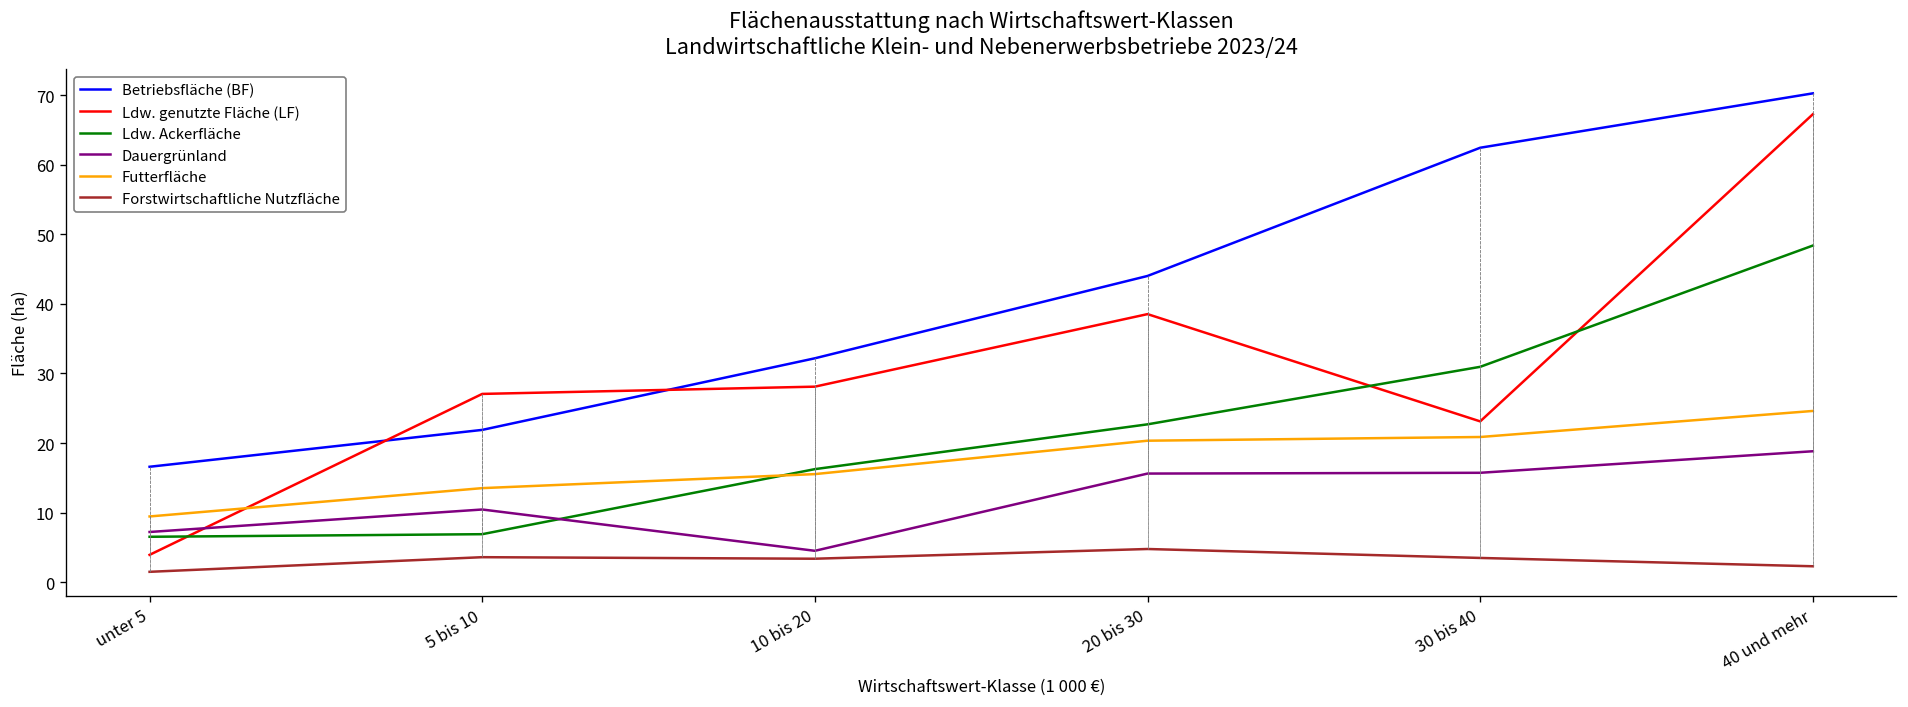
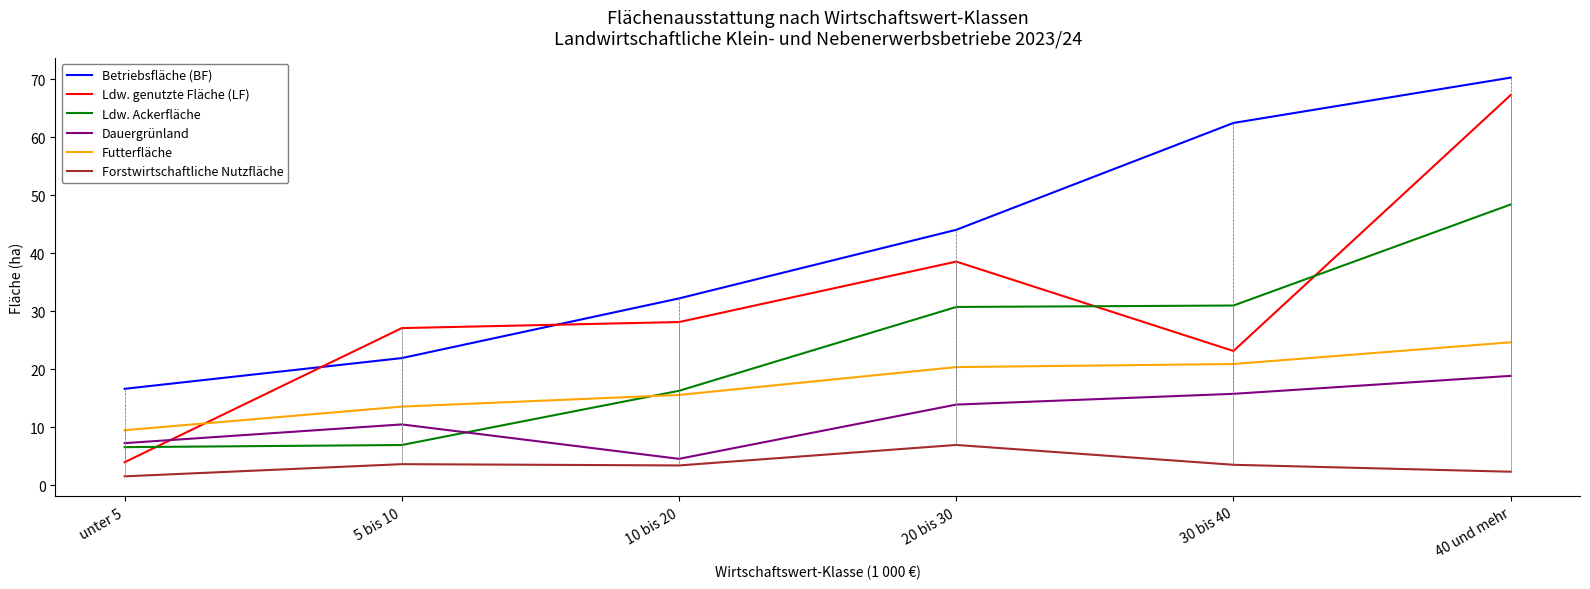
Ldw. Ackerfläche, 20 bis 30: 23 -> 31
Dauergrünland, 20 bis 30: 16 -> 14
Forstwirtschaftliche Nutzfläche, 20 bis 30: 5 -> 7
